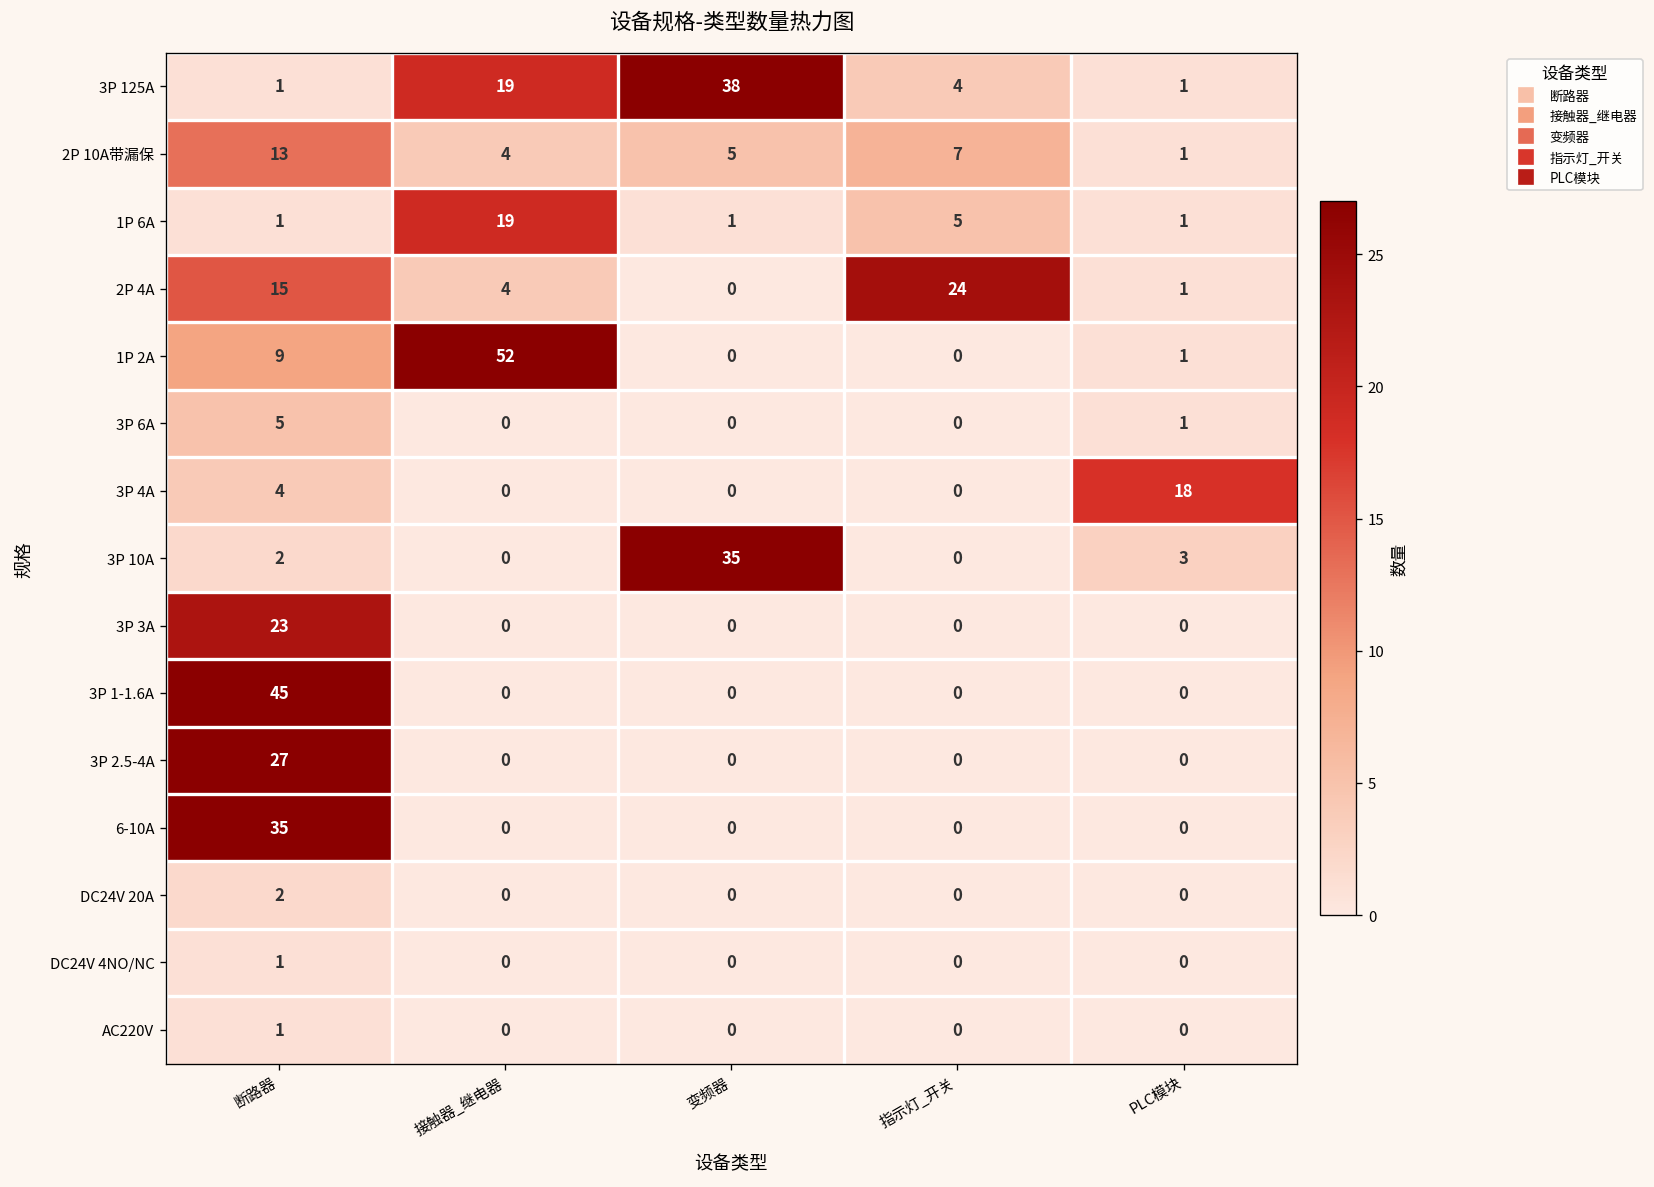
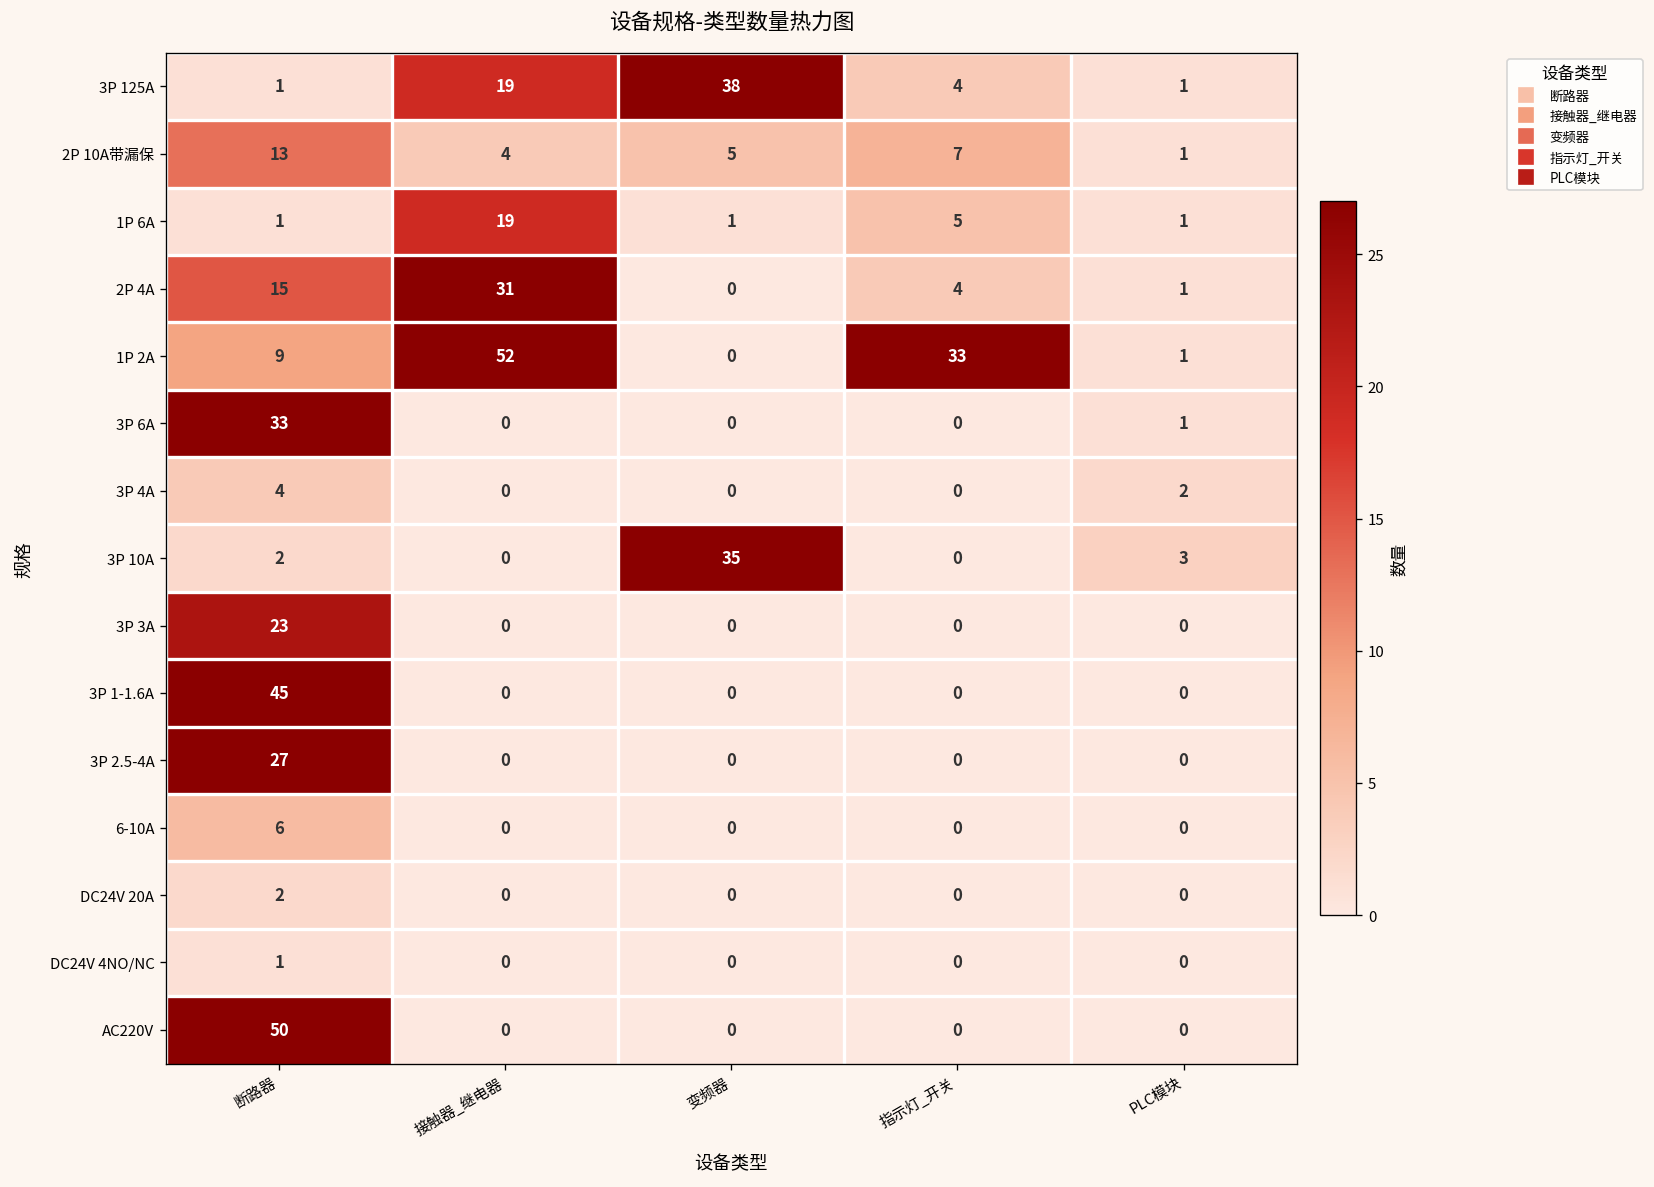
2P 4A, 接触器_继电器: 4 -> 31
2P 4A, 指示灯_开关: 24 -> 4
1P 2A, 指示灯_开关: 0 -> 33
3P 6A, 断路器: 5 -> 33
3P 4A, PLC模块: 18 -> 2
6-10A, 断路器: 35 -> 6
AC220V, 断路器: 1 -> 50
